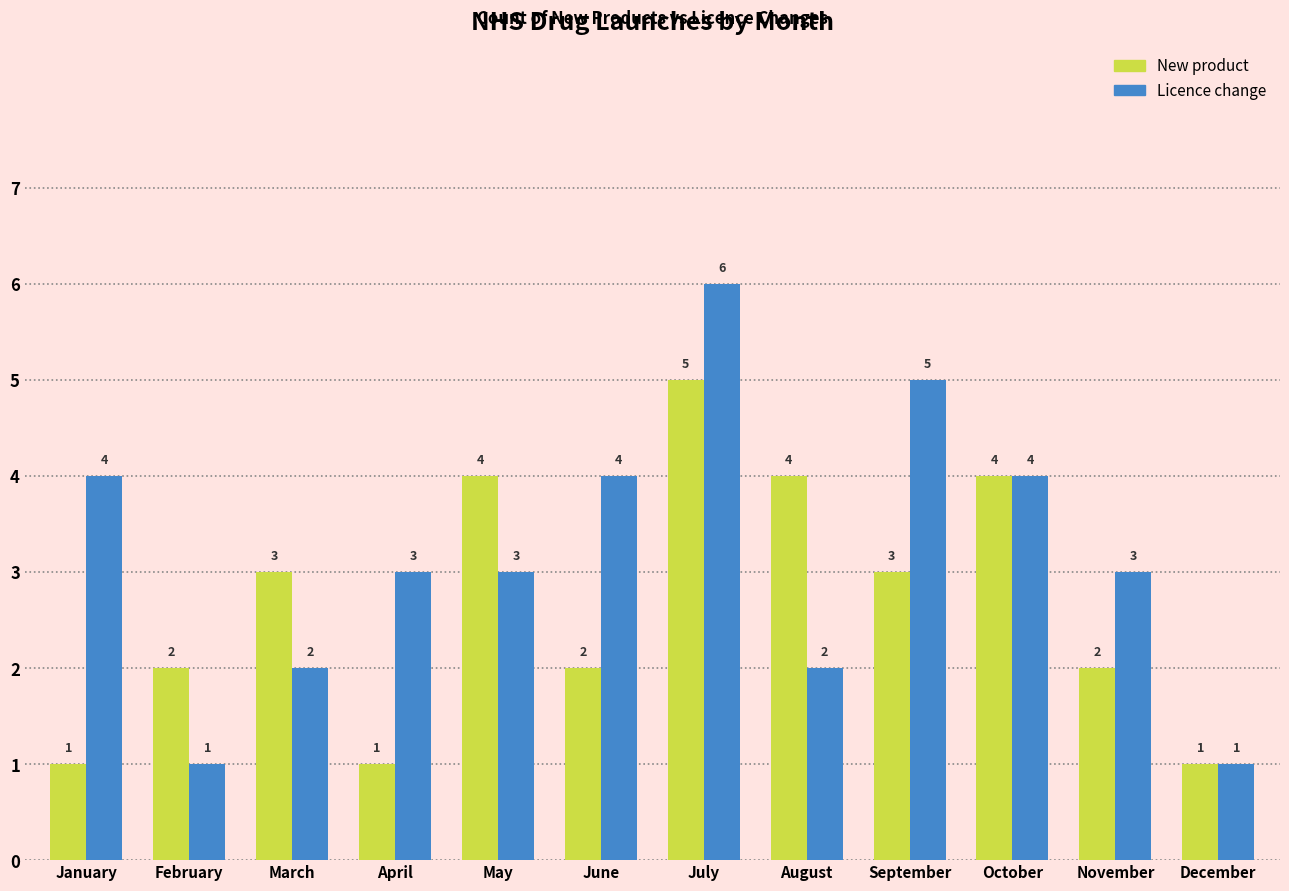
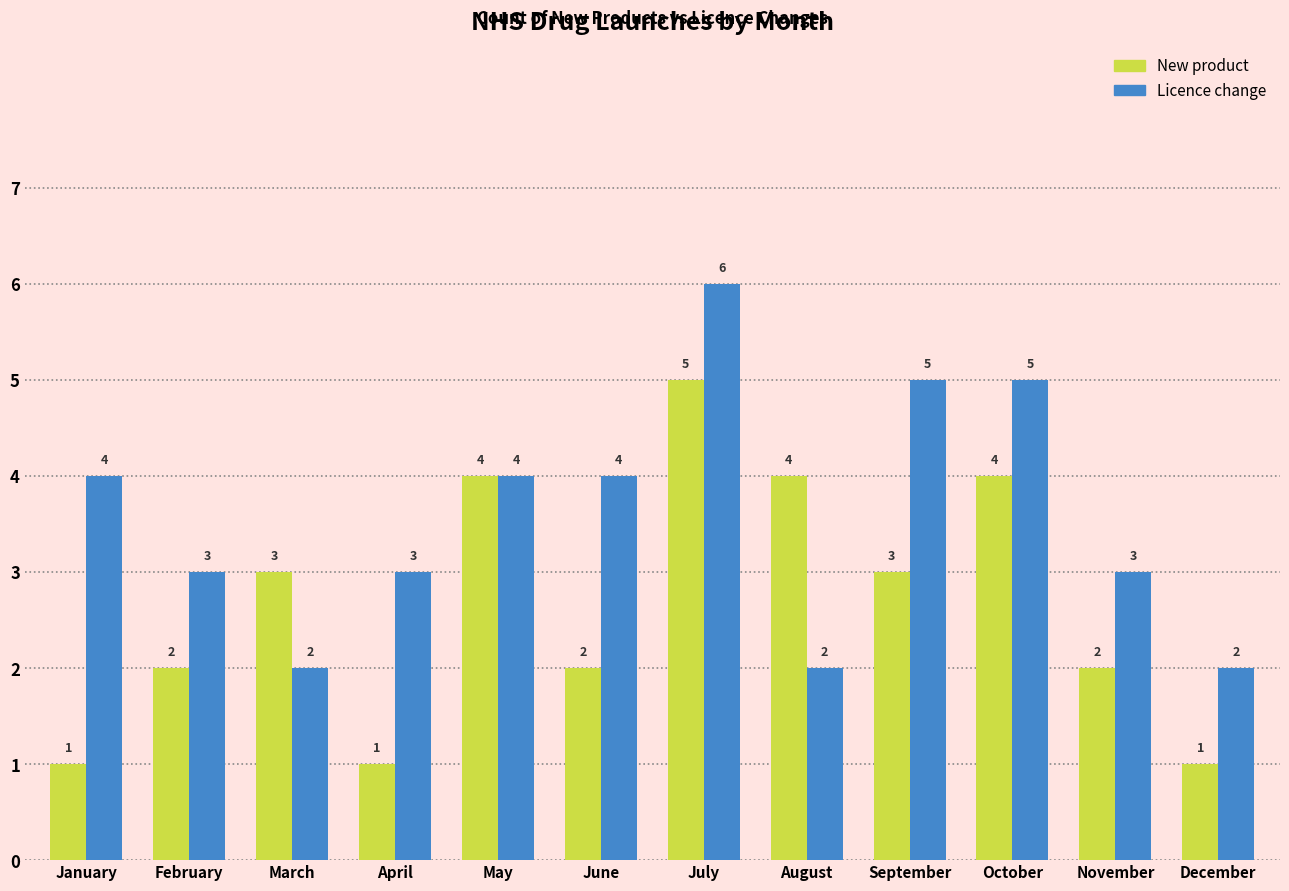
Licence change, February: 1 -> 3
Licence change, May: 3 -> 4
Licence change, October: 4 -> 5
Licence change, December: 1 -> 2
